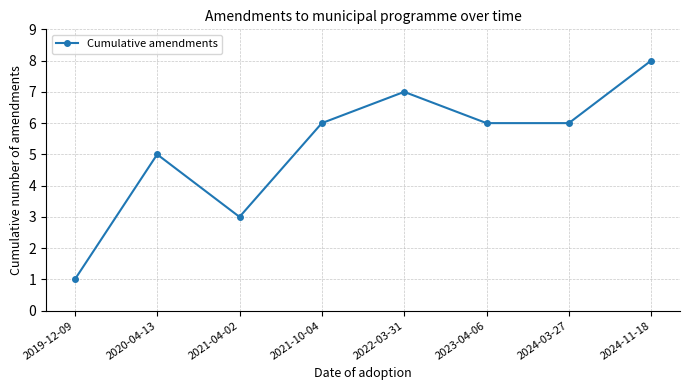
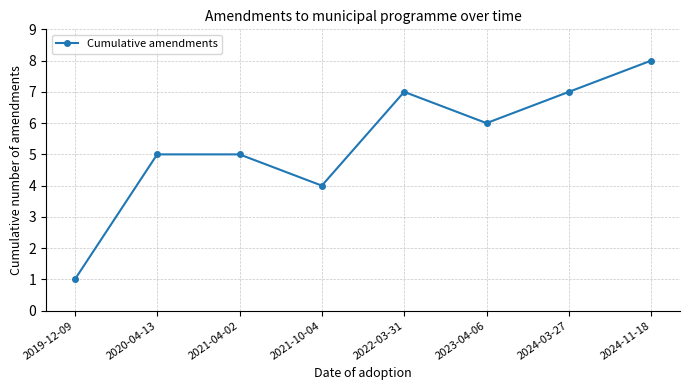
2021-04-02: 3 -> 5
2021-10-04: 6 -> 4
2024-03-27: 6 -> 7
